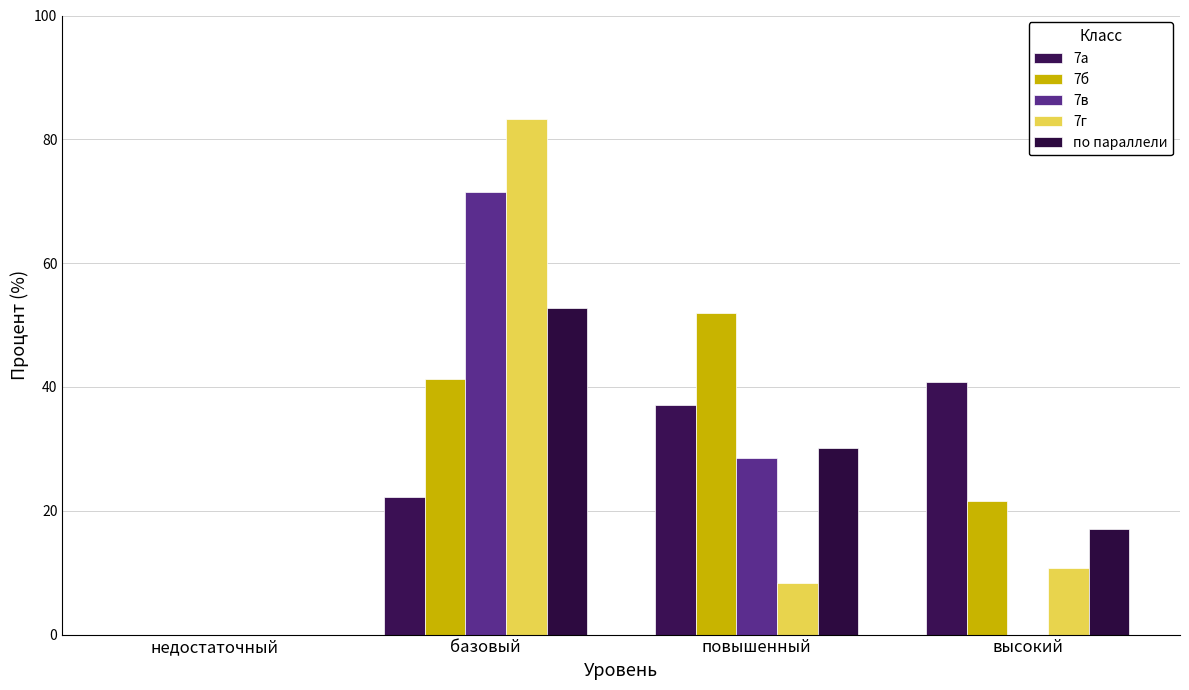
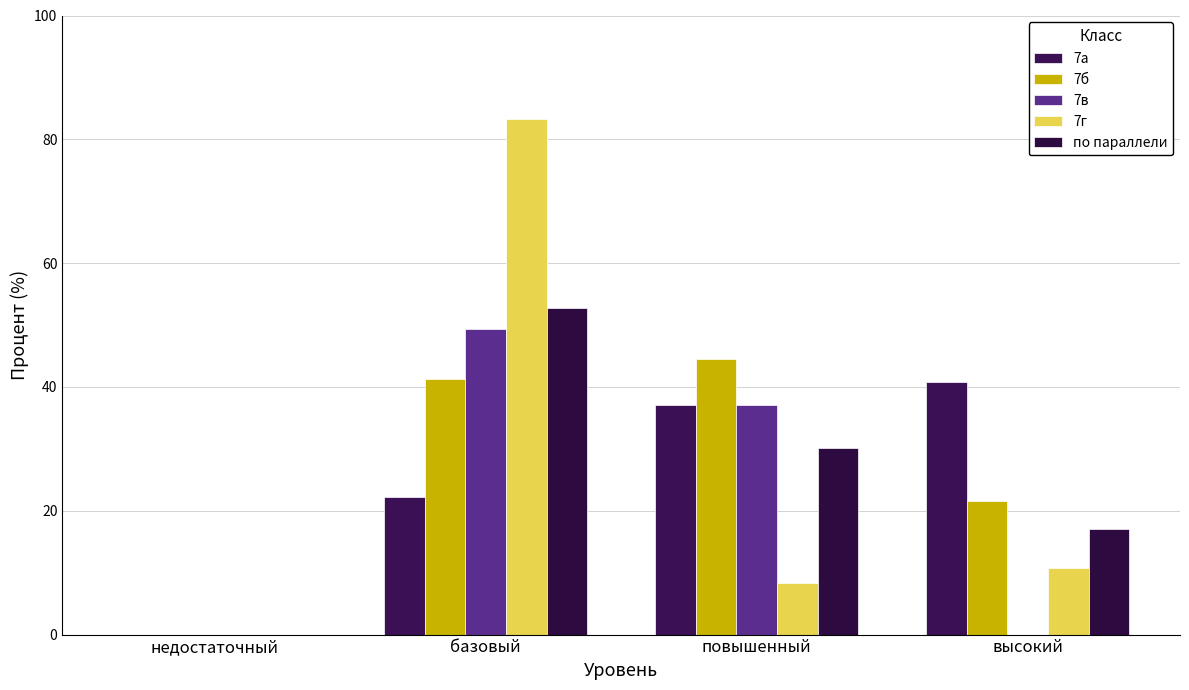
7в, базовый: 71 -> 49
7б, повышенный: 52 -> 44
7в, повышенный: 29 -> 37
